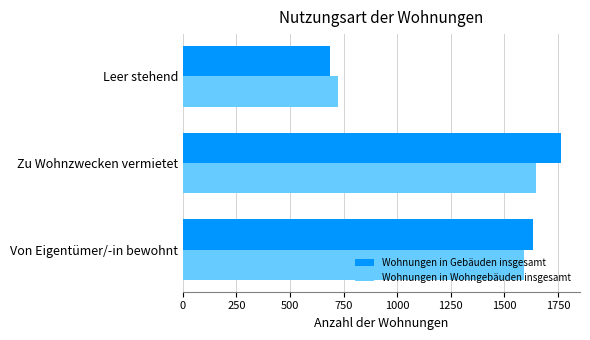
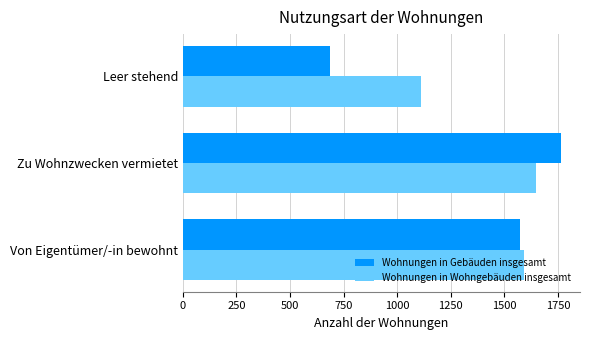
Wohnungen in Wohngebäuden insgesamt, Leer stehend: 720 -> 1110
Wohnungen in Gebäuden insgesamt, Von Eigentümer/-in bewohnt: 1630 -> 1570
